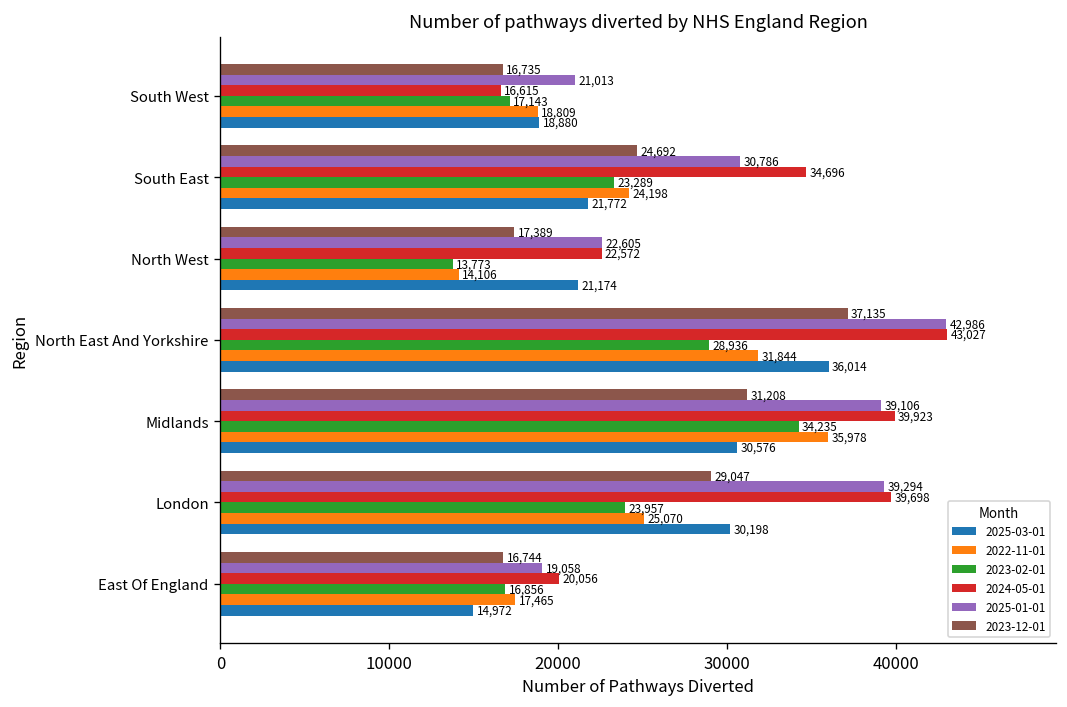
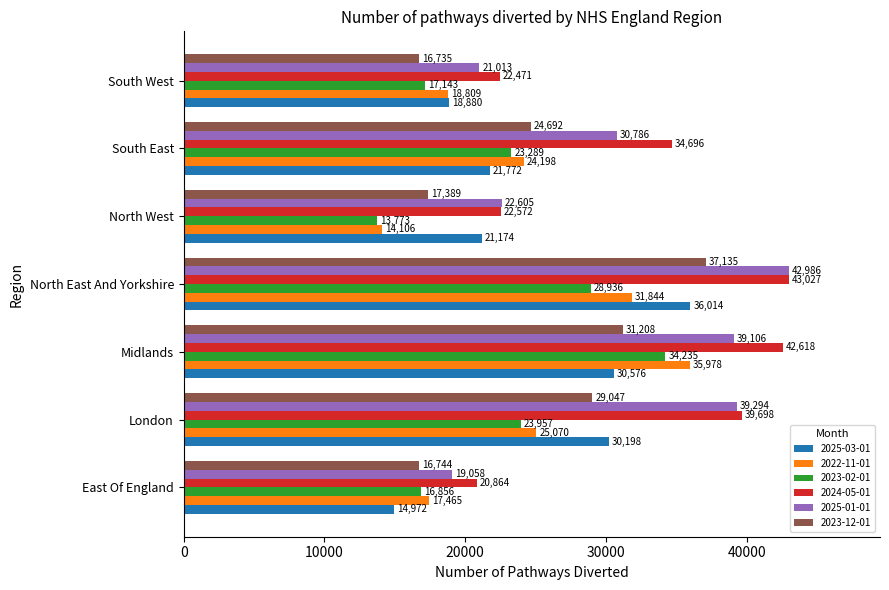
2024-05-01, South West: 16,615 -> 22,471
2024-05-01, Midlands: 39,923 -> 42,618
2024-05-01, East Of England: 20,056 -> 20,864
